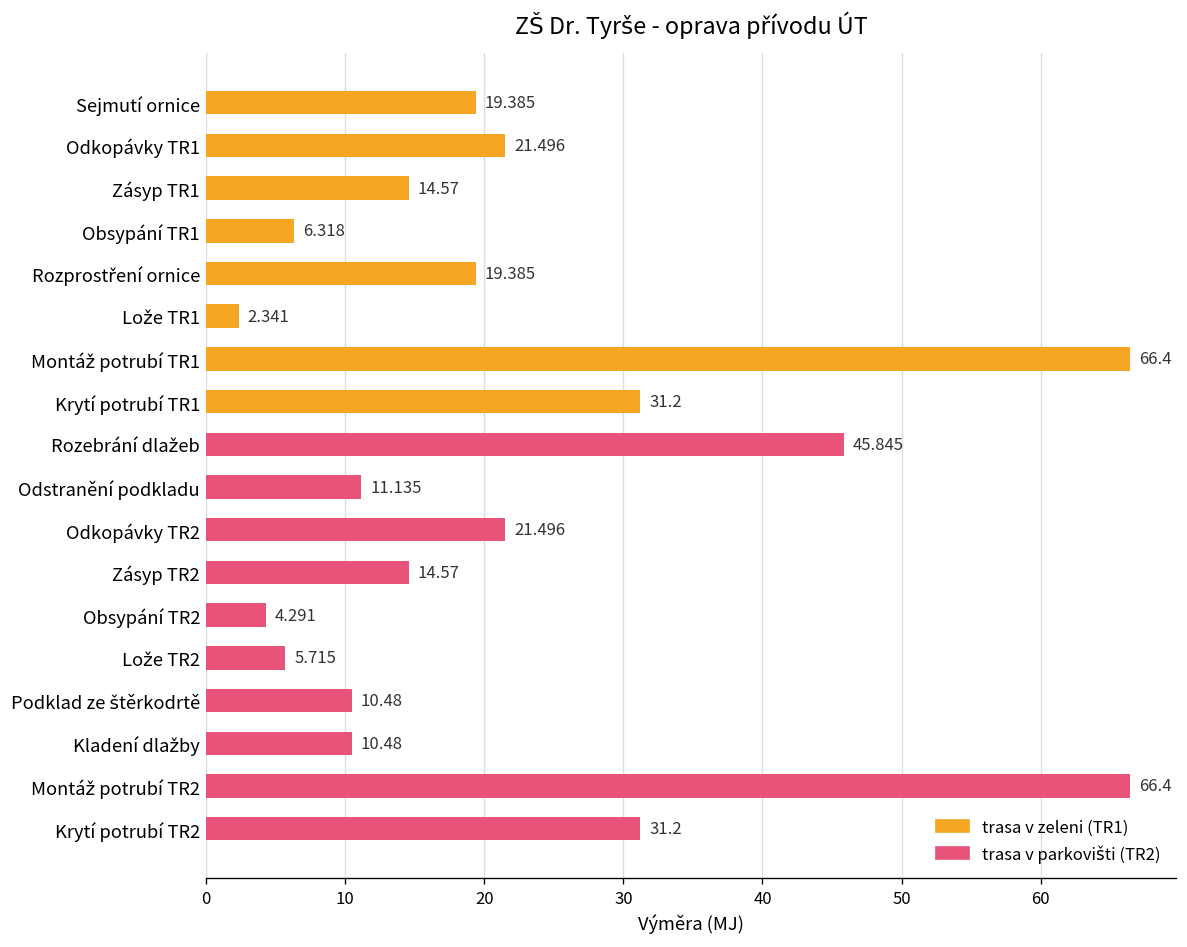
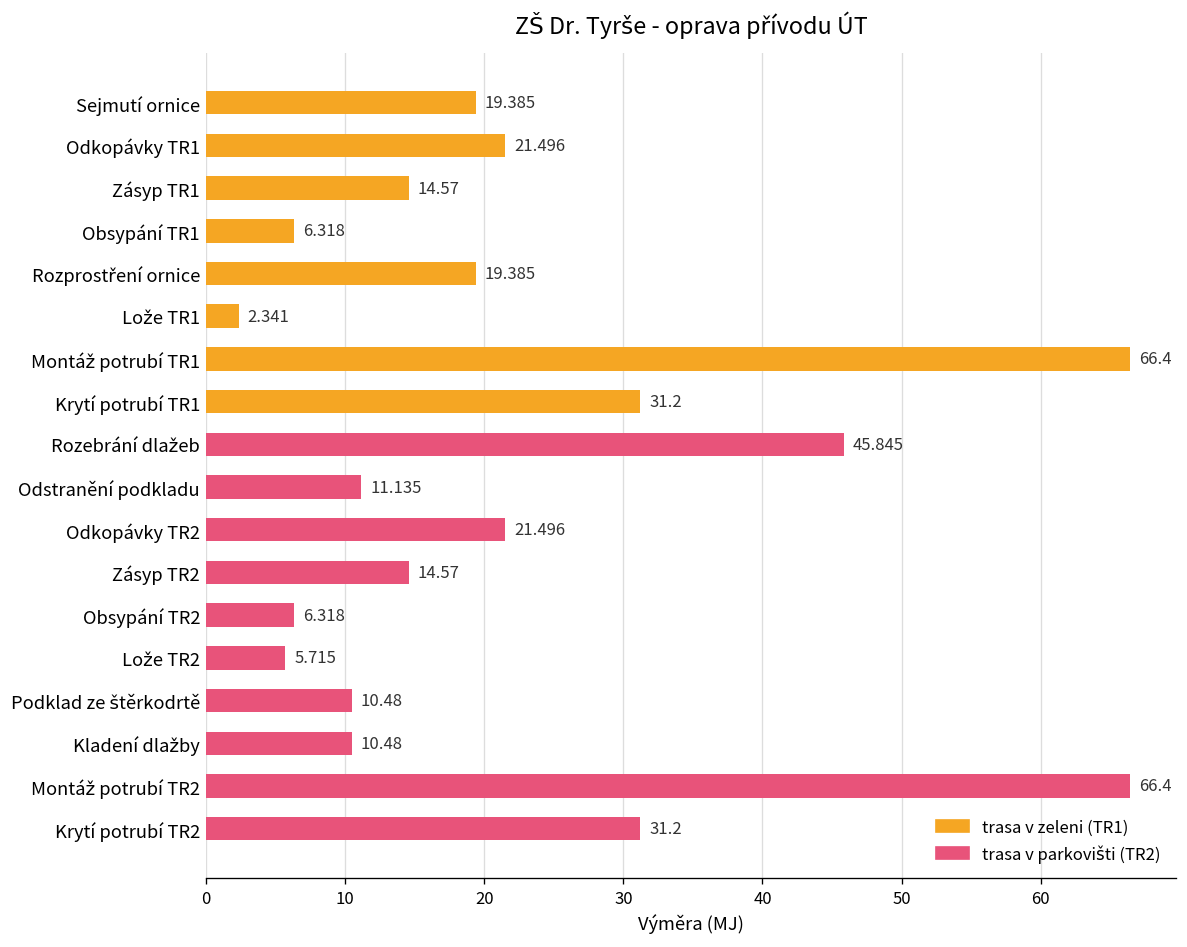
Obsypání TR2: 4.291 -> 6.318
